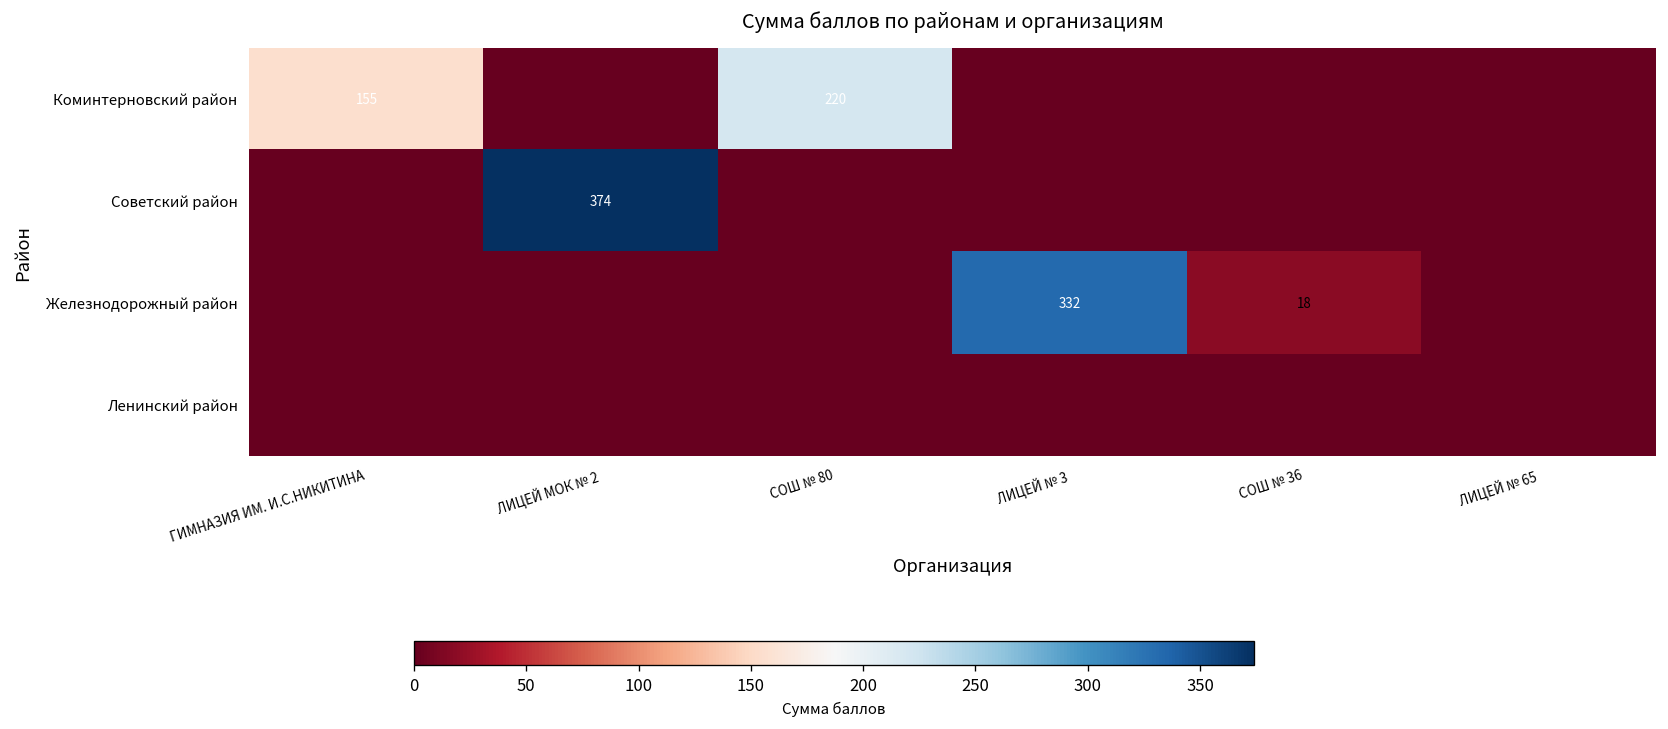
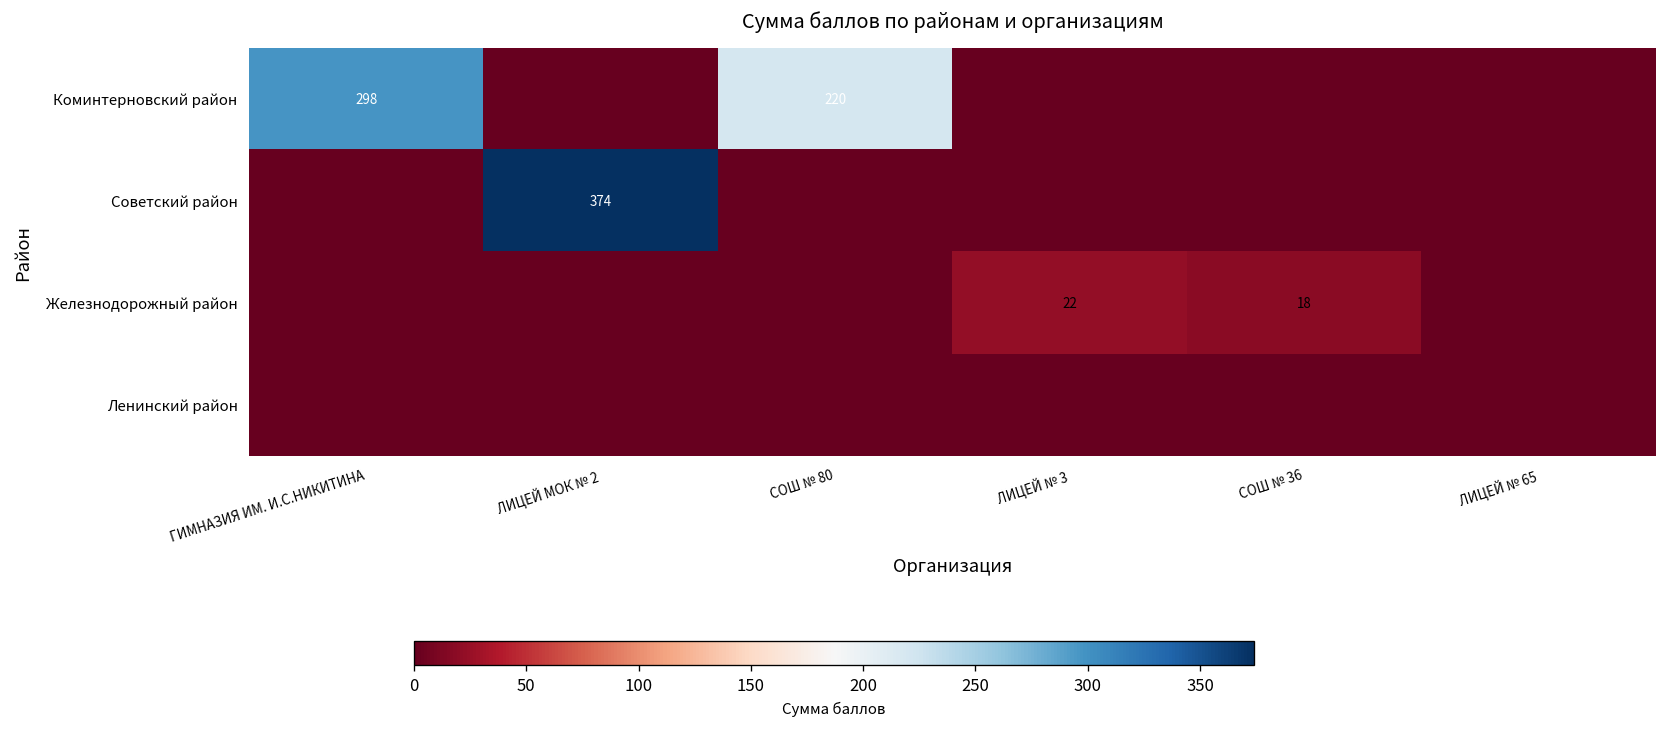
Коминтерновский район, ГИМНАЗИЯ ИМ. И.С.НИКИТИНА: 155 -> 298
Железнодорожный район, ЛИЦЕЙ № 3: 332 -> 22
